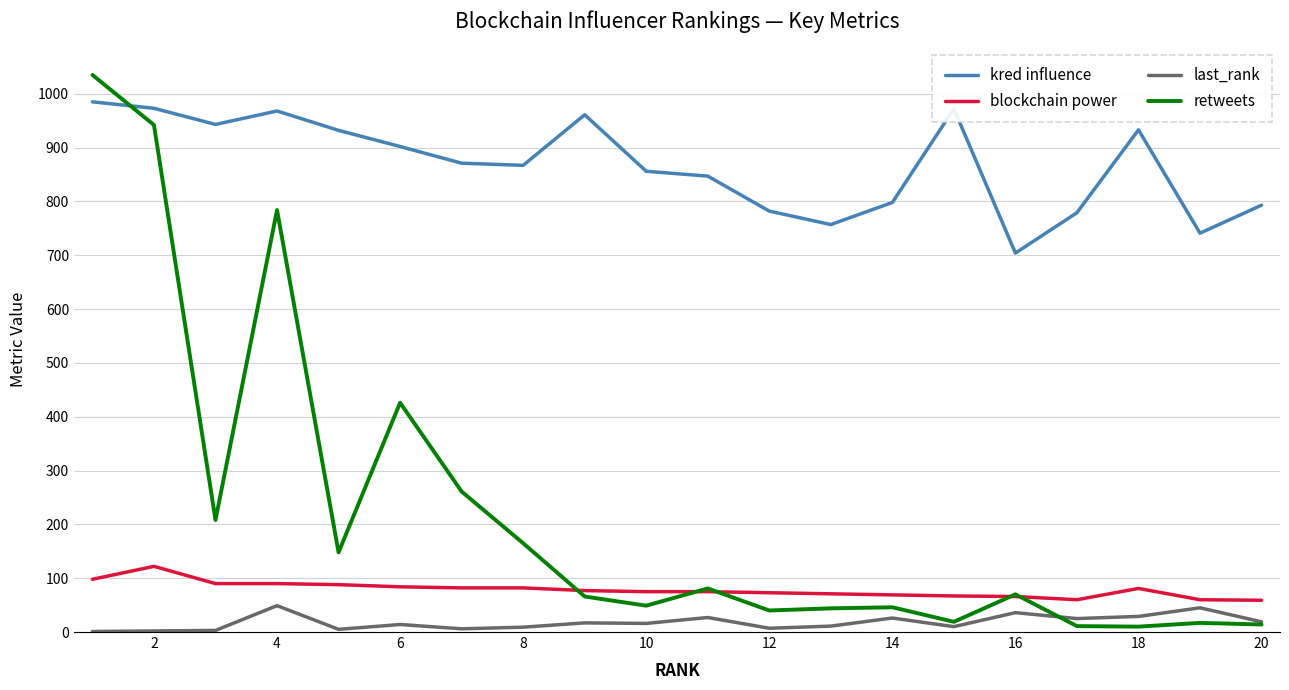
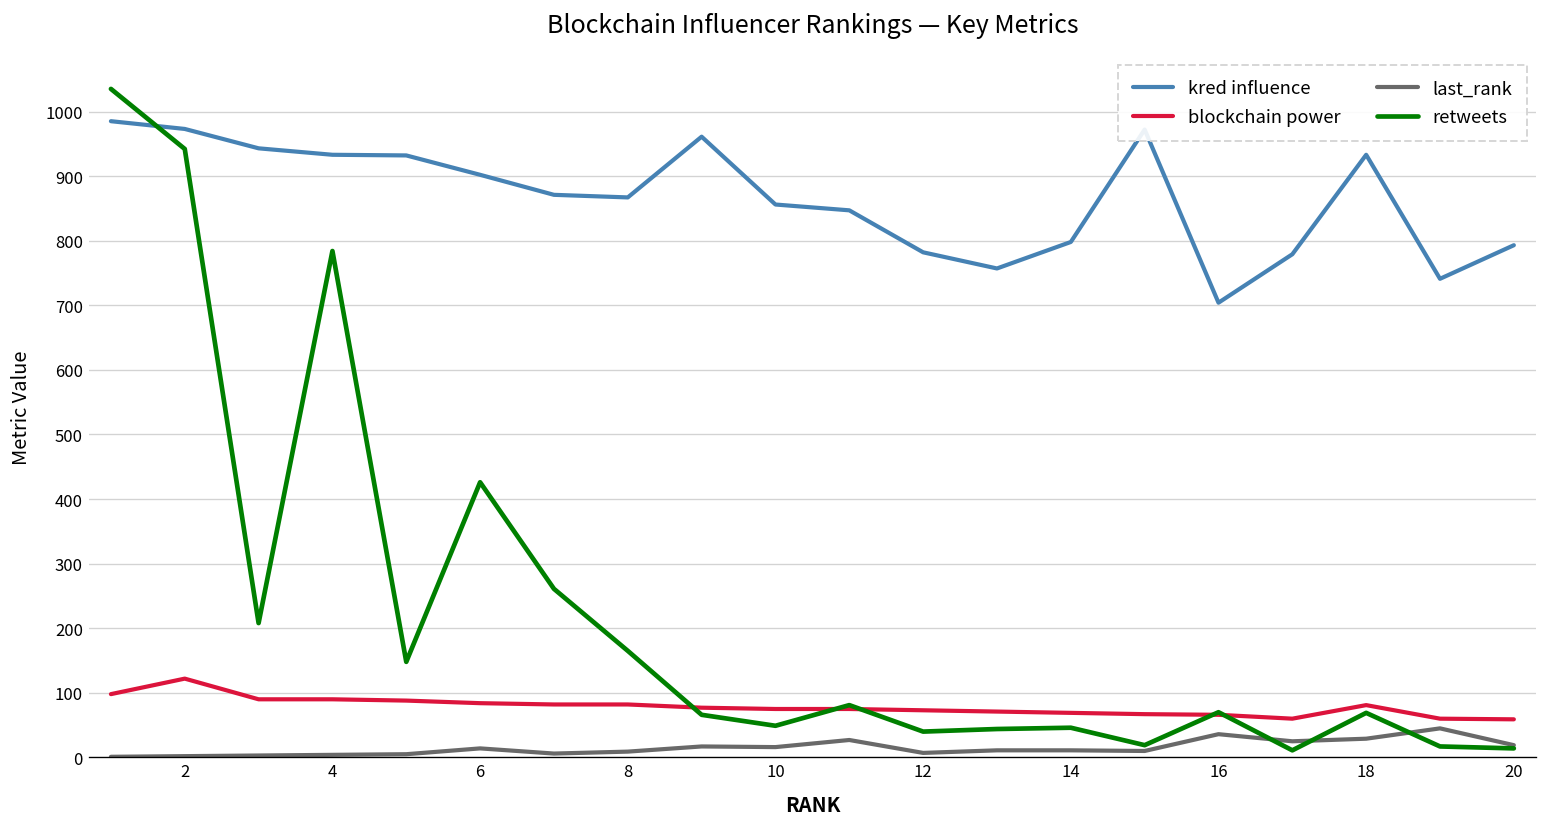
kred influence, 4: 970 -> 930
last_rank, 4: 50 -> 0
last_rank, 14: 30 -> 10
retweets, 18: 10 -> 70
